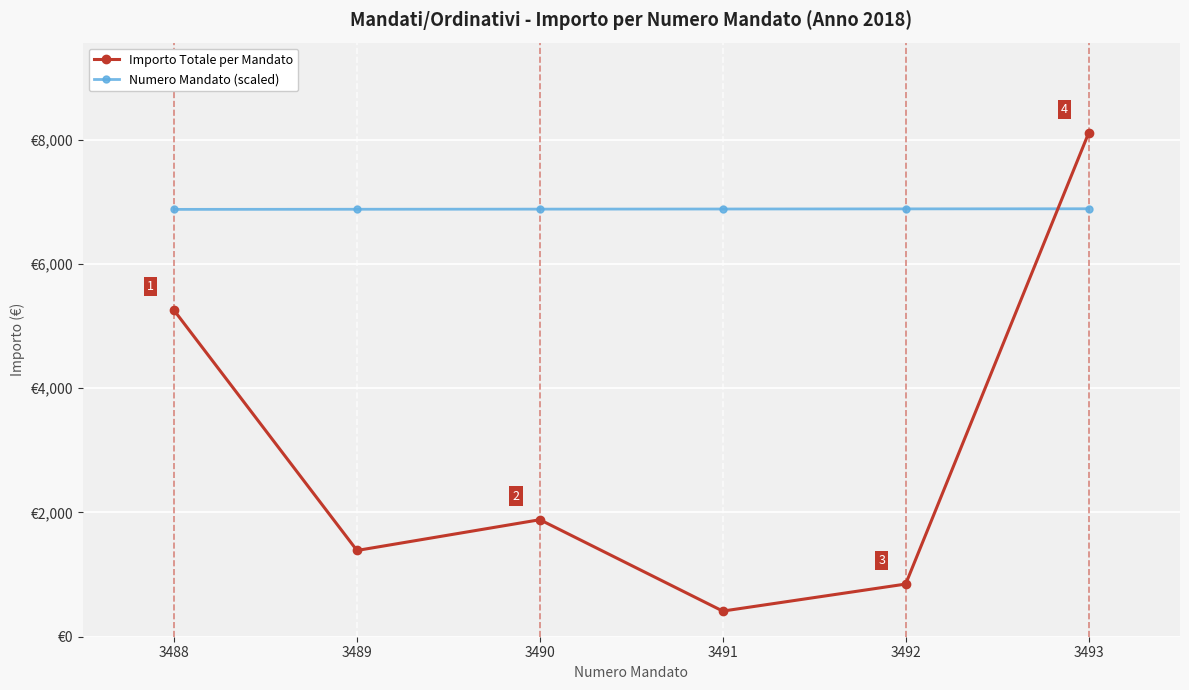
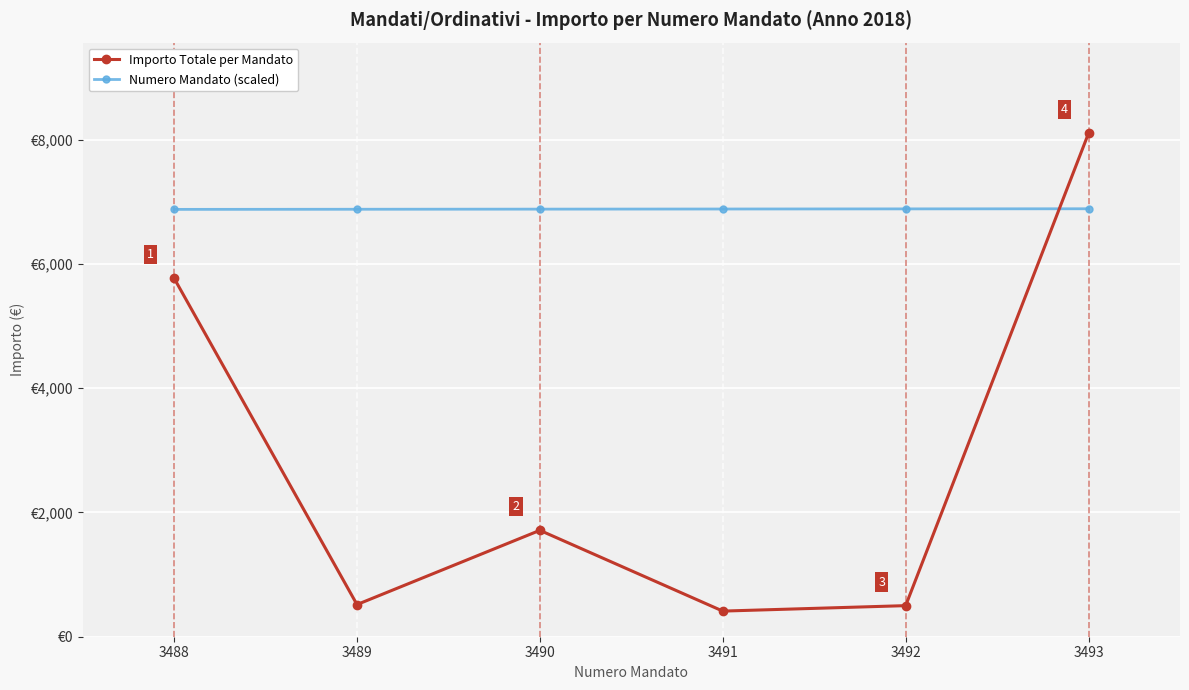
Importo Totale per Mandato, 3488: €5,300 -> €5,800
Importo Totale per Mandato, 3489: €1,400 -> €500
Importo Totale per Mandato, 3490: €1,900 -> €1,700
Importo Totale per Mandato, 3492: €800 -> €500
